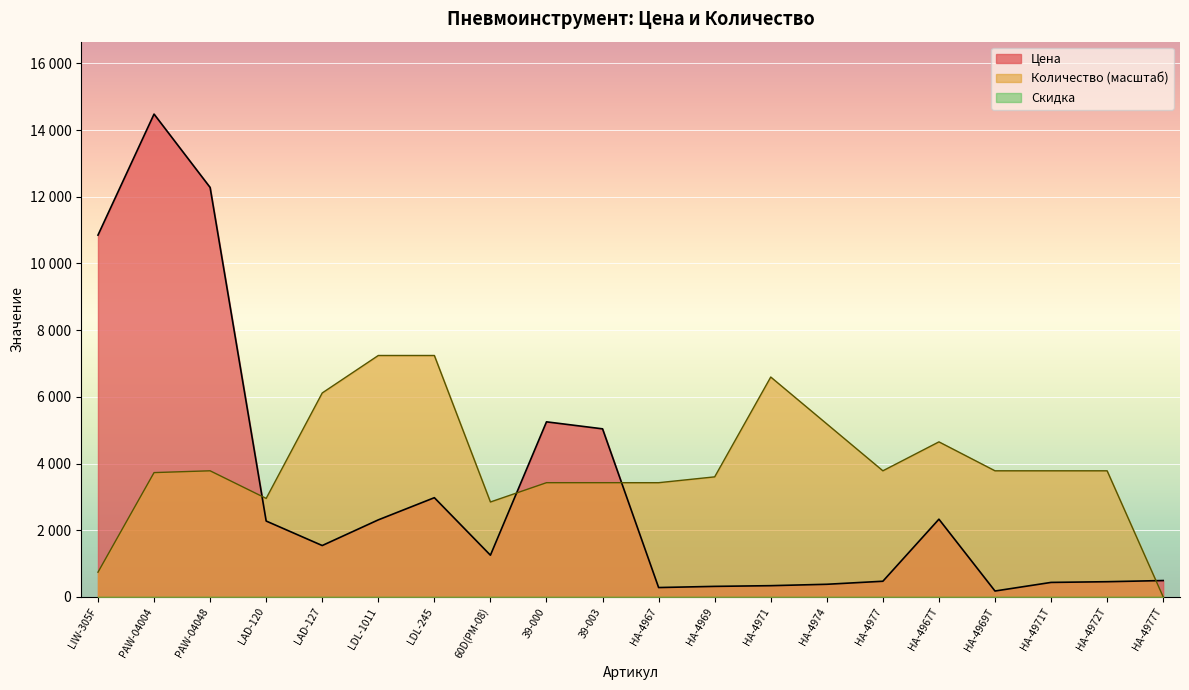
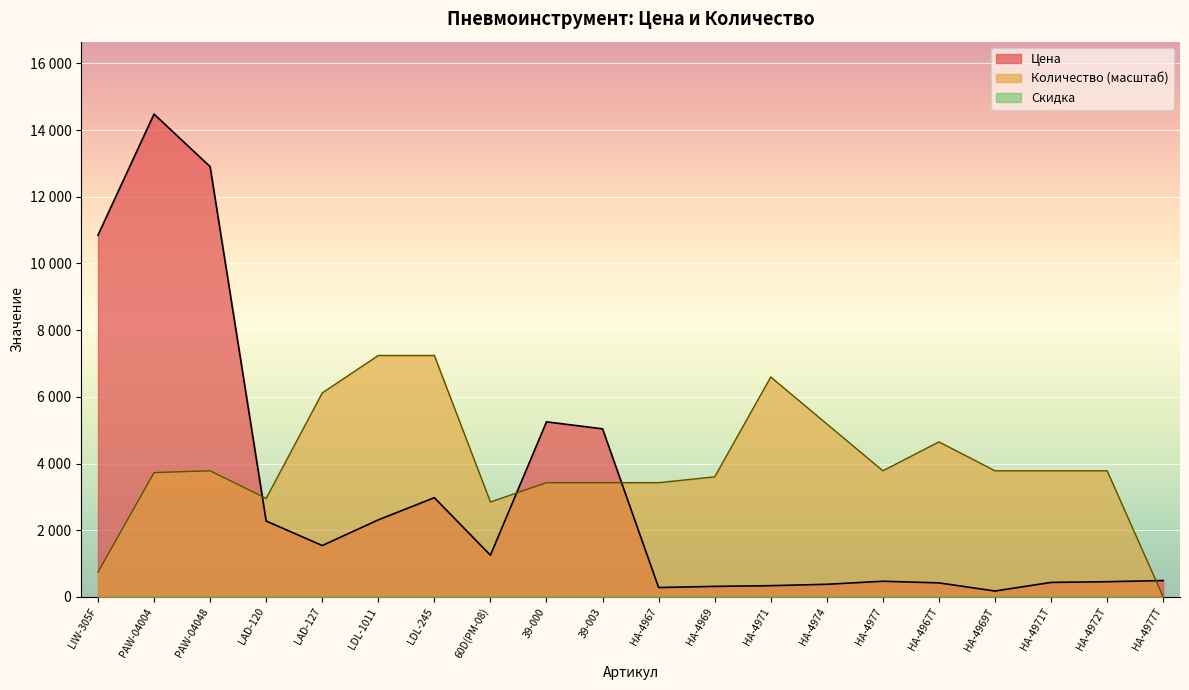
Цена, PAW-04048: 12300 -> 12900
Цена, НА-4967Т: 2300 -> 400
